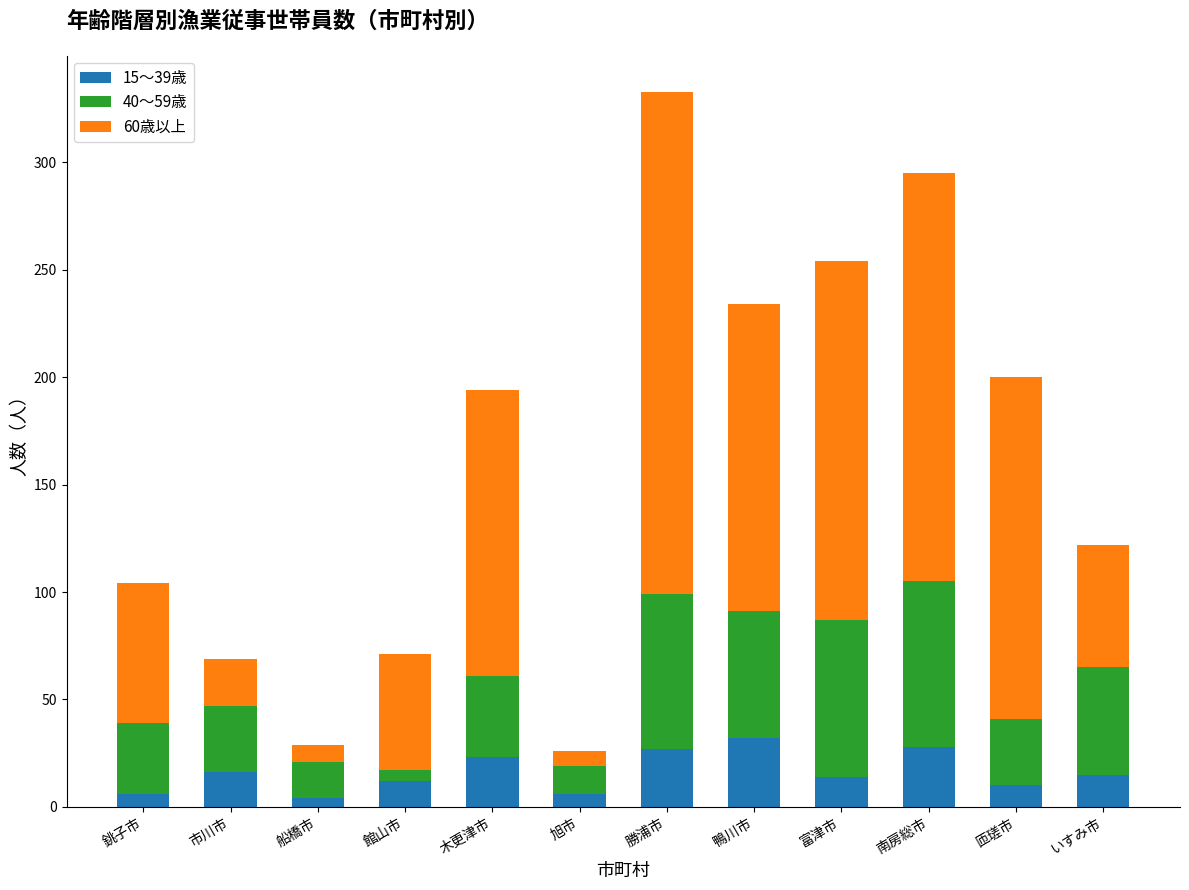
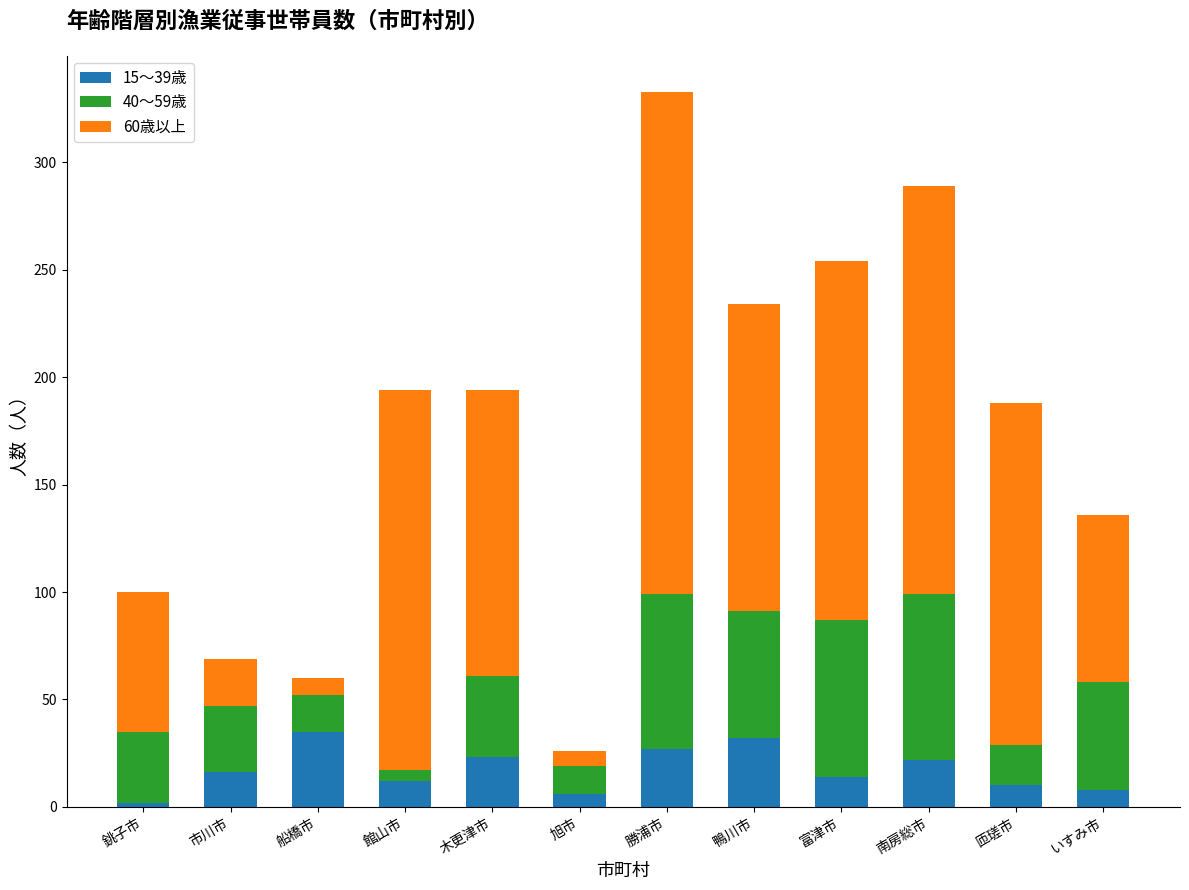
15～39歳, 銚子市: 6 -> 2
15～39歳, 船橋市: 4 -> 35
60歳以上, 館山市: 54 -> 177
15～39歳, 南房総市: 28 -> 22
40～59歳, 匝瑳市: 31 -> 19
15～39歳, いすみ市: 15 -> 8
60歳以上, いすみ市: 57 -> 78
